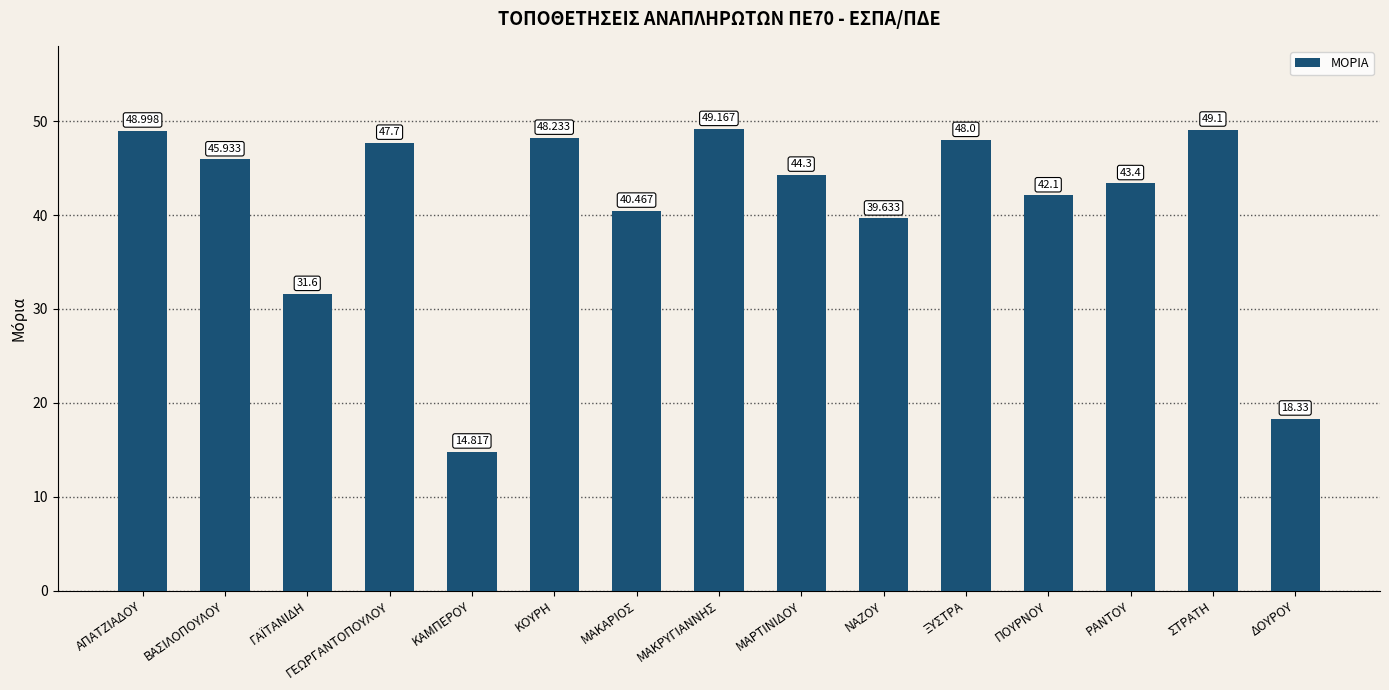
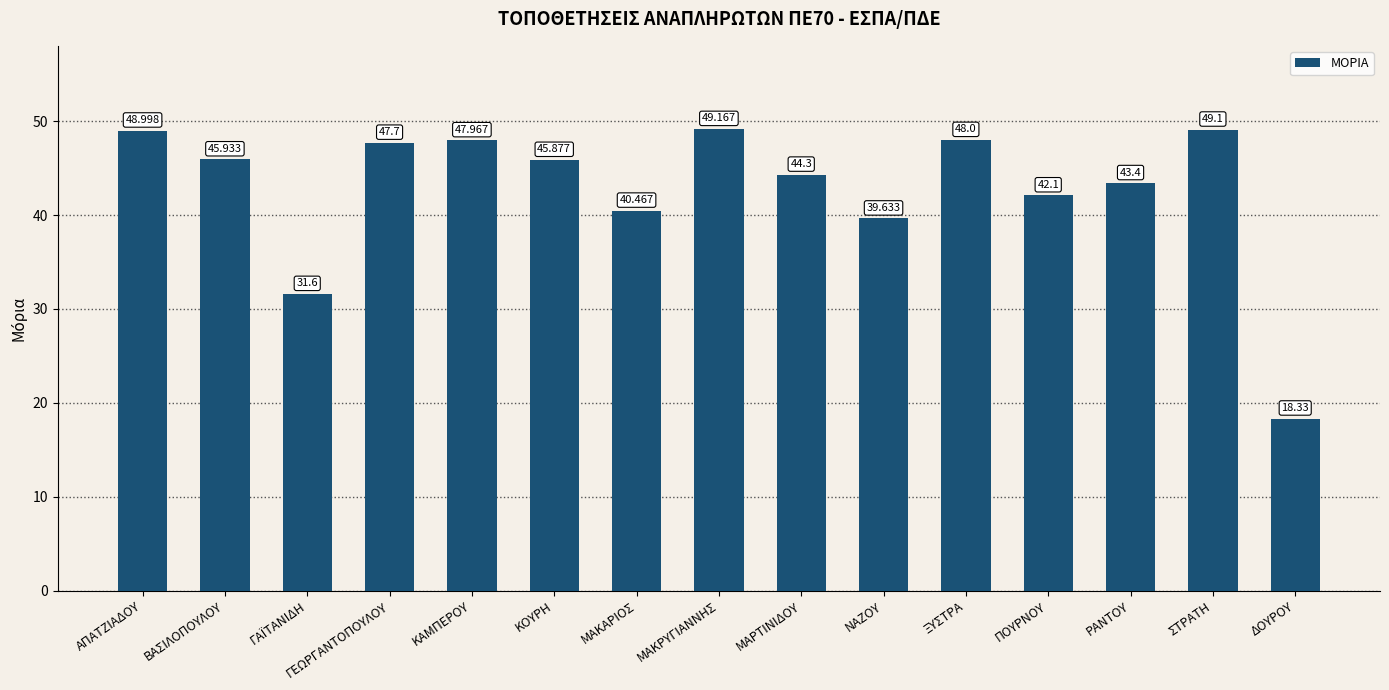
ΚΑΜΠΕΡΟΥ: 14.817 -> 47.967
ΚΟΥΡΗ: 48.233 -> 45.877
